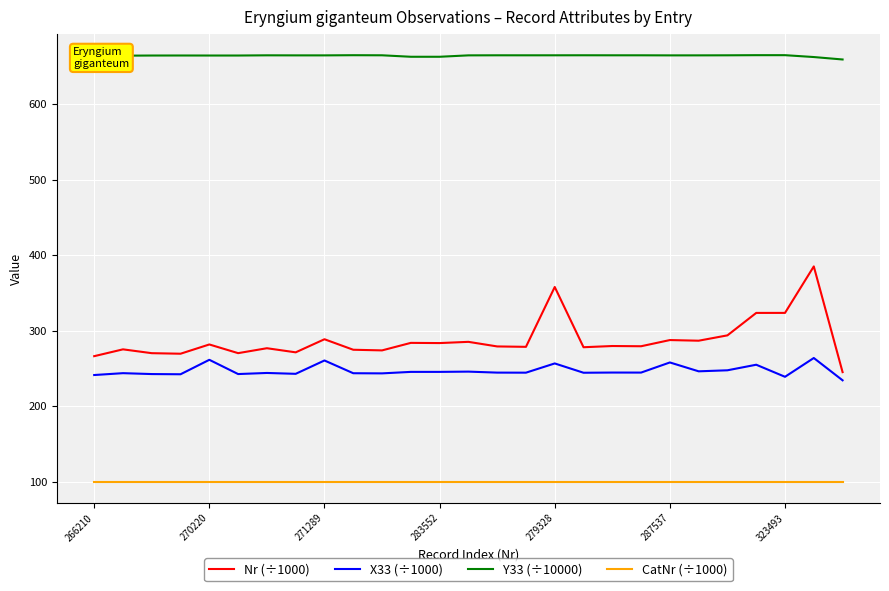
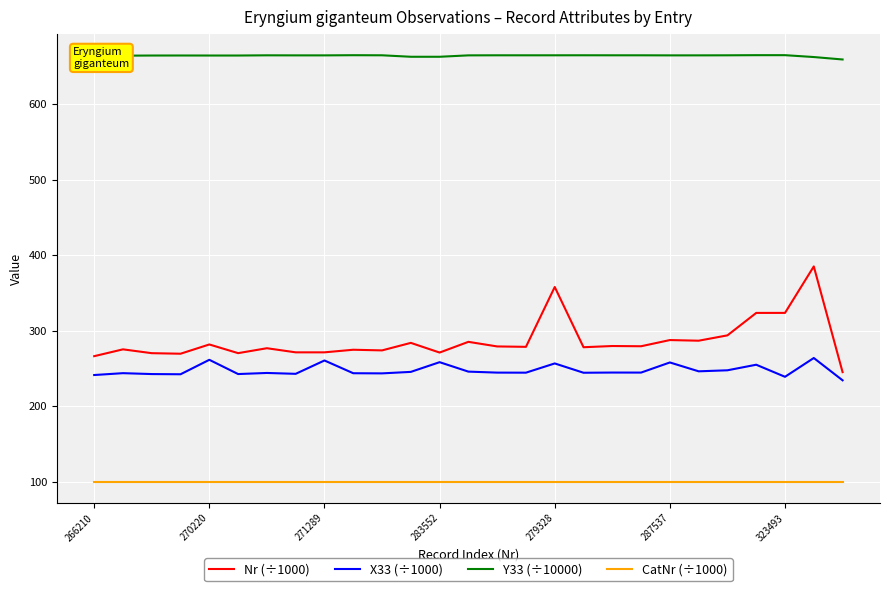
Nr (÷1000), 271289: 290 -> 270
Nr (÷1000), 283552: 280 -> 270
X33 (÷1000), 283552: 250 -> 260
